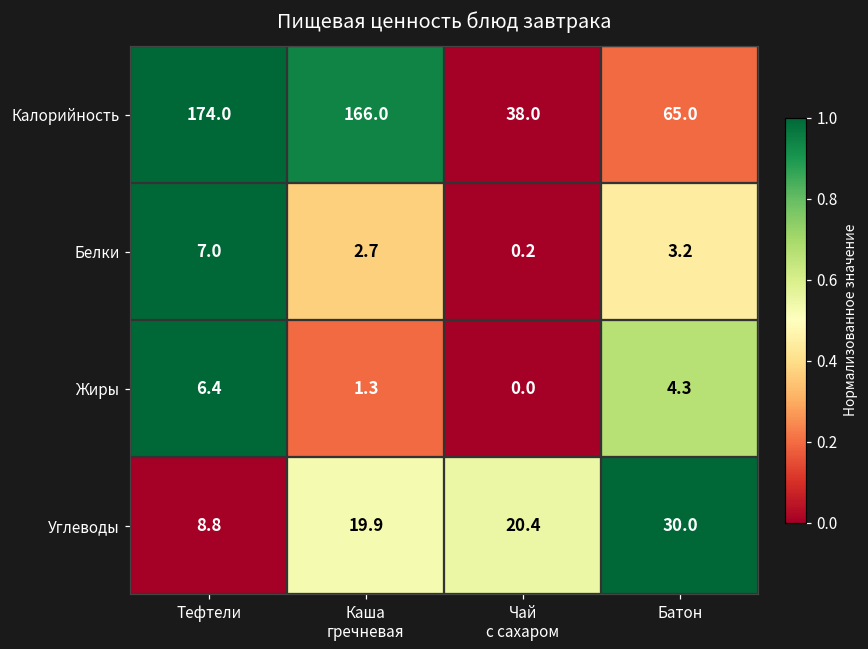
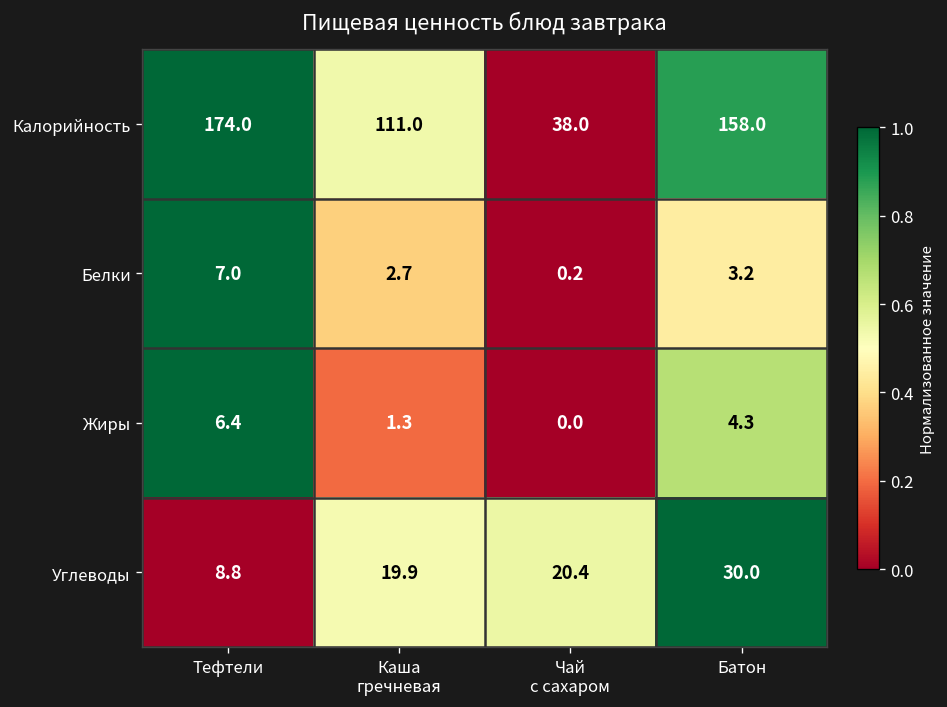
Калорийность, Каша гречневая: 166.0 -> 111.0
Калорийность, Батон: 65.0 -> 158.0
